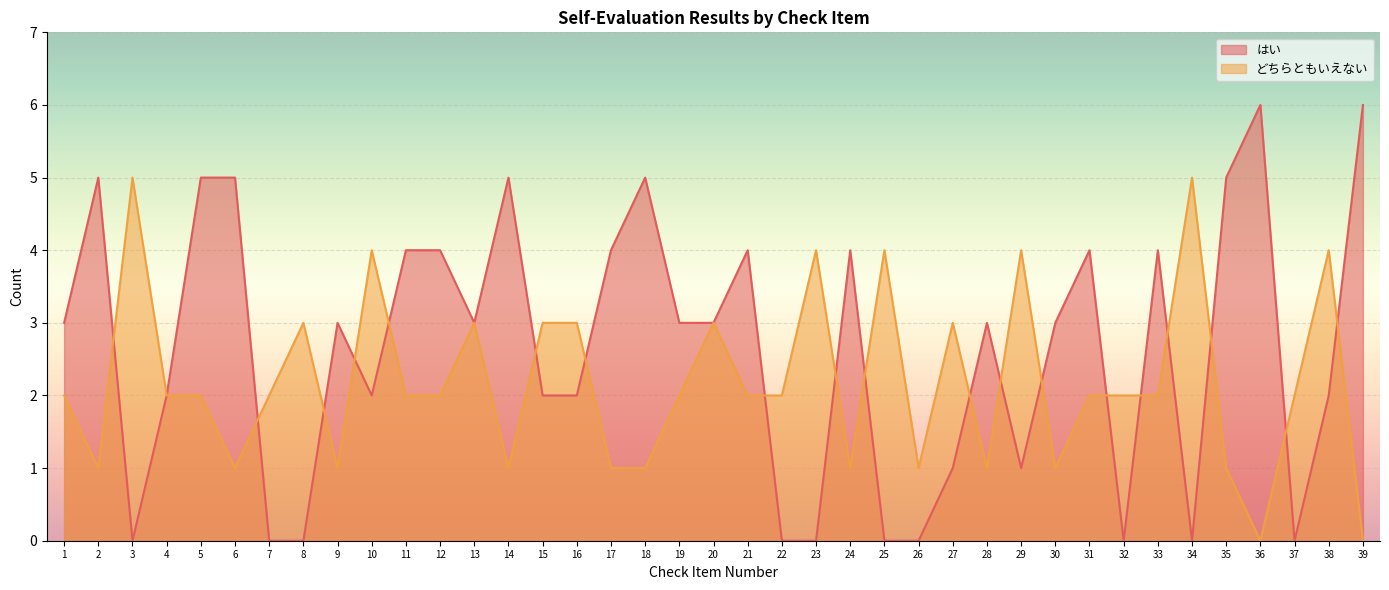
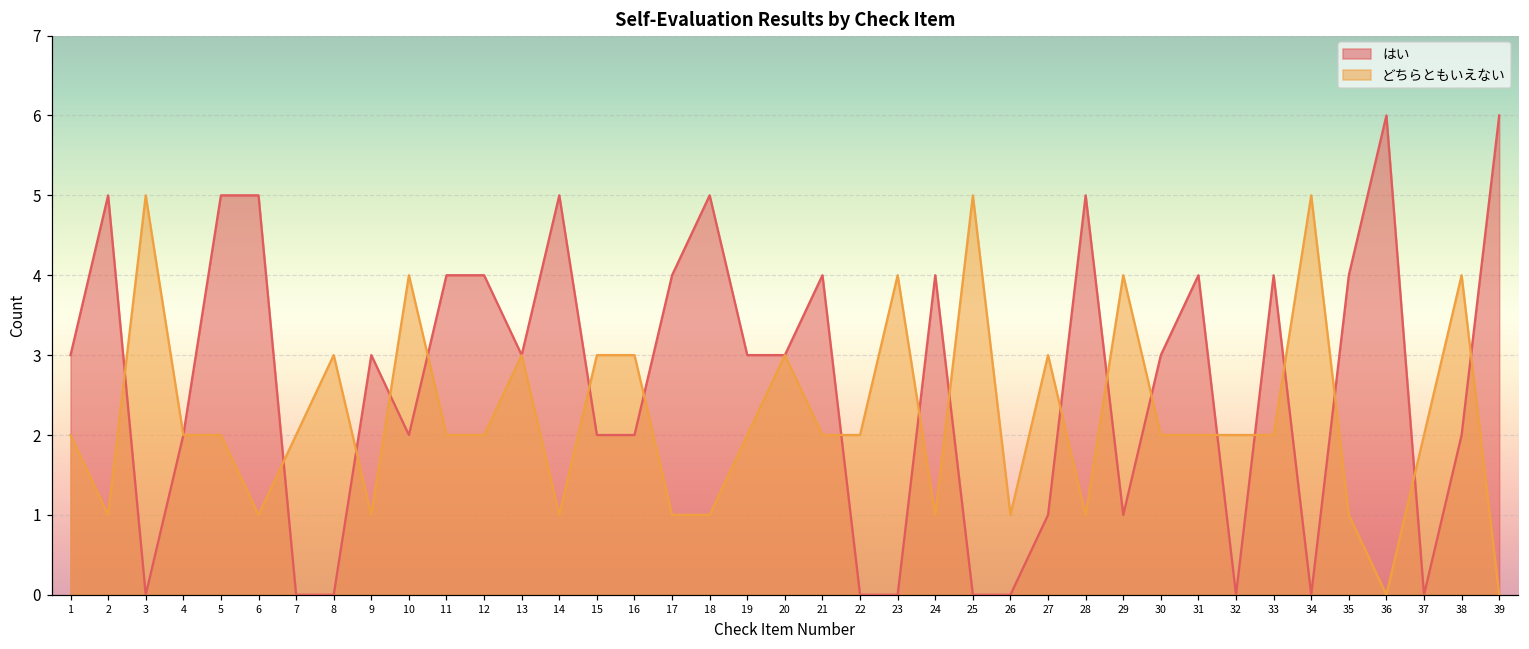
どちらともいえない, 25: 4 -> 5
はい, 28: 3 -> 5
どちらともいえない, 30: 1 -> 2
はい, 35: 5 -> 4
